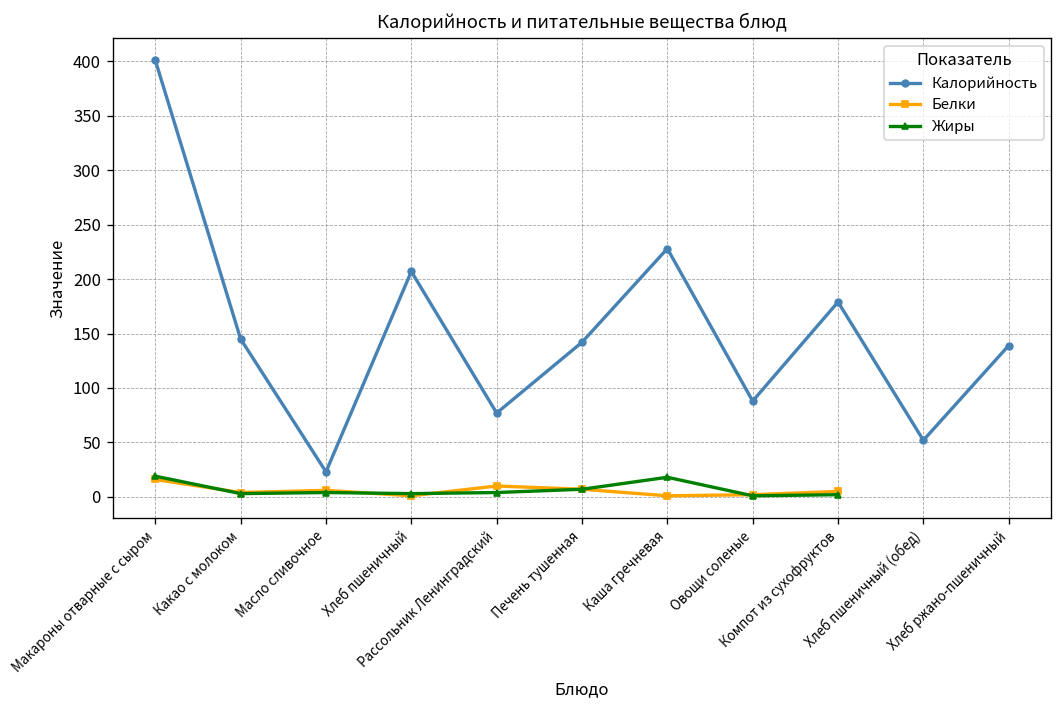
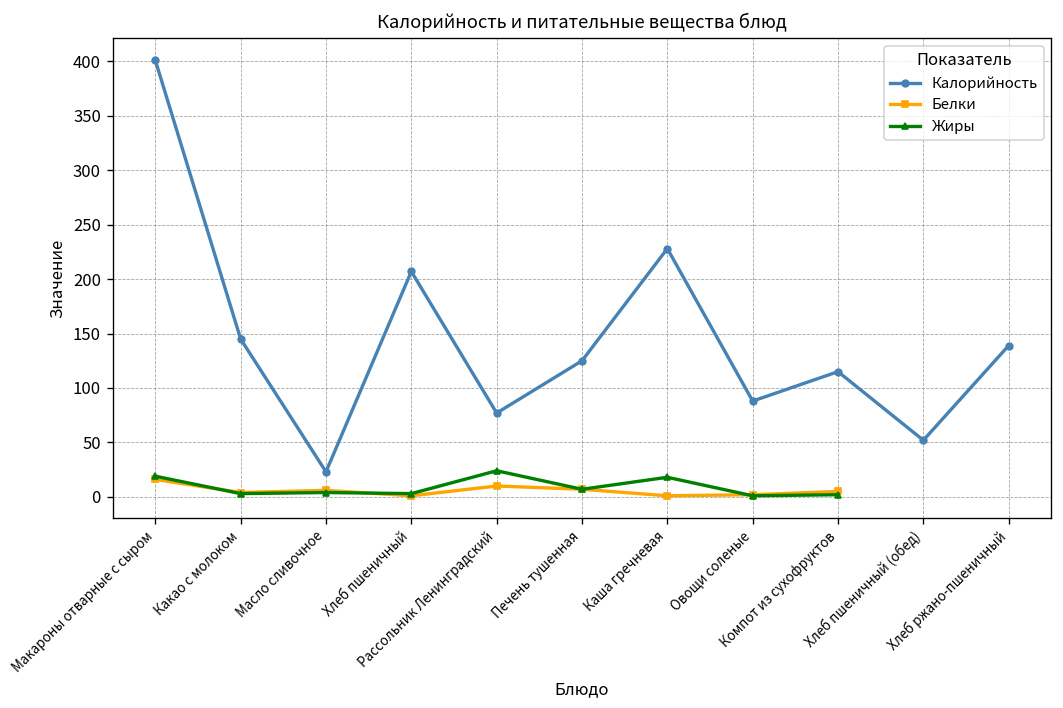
Жиры, Рассольник Ленинградский: 0 -> 20
Калорийность, Печень тушенная: 140 -> 130
Калорийность, Компот из сухофруктов: 180 -> 120
